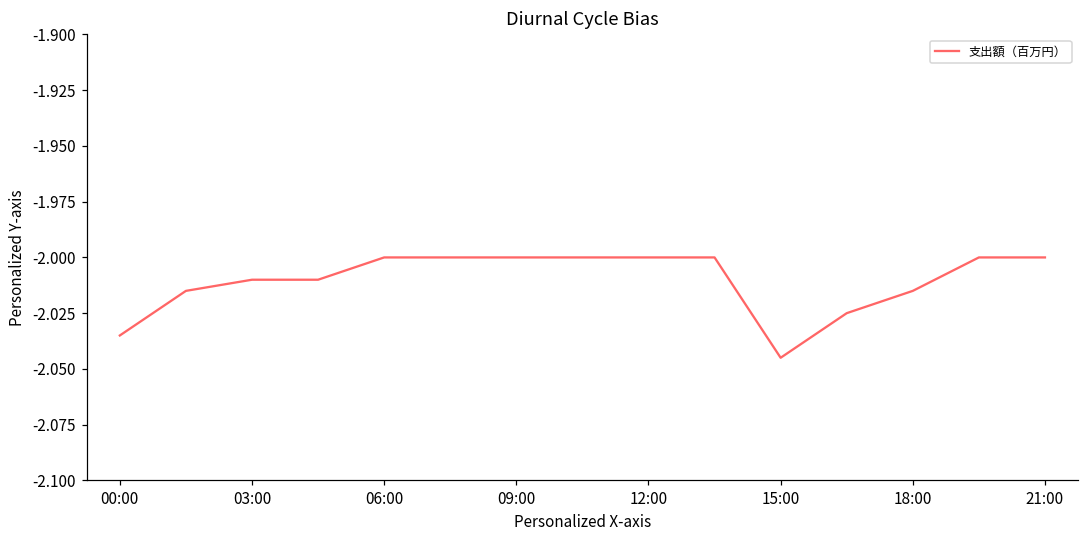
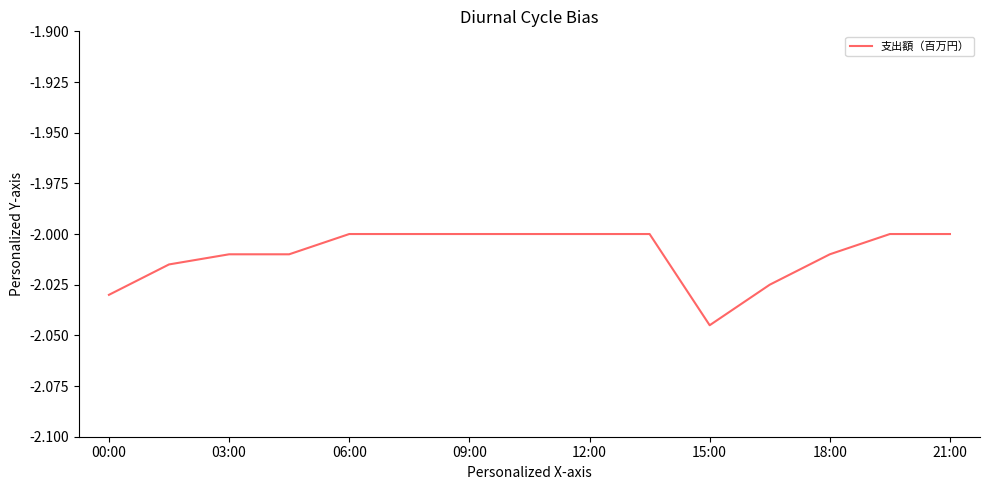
00:00: -2.035 -> -2.030
18:00: -2.015 -> -2.010
